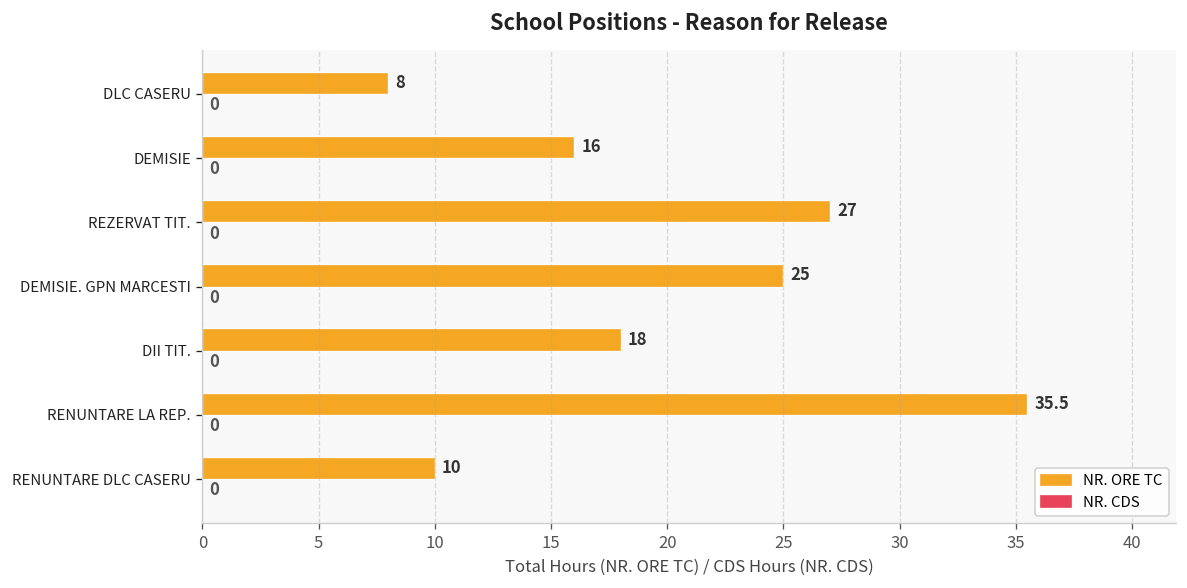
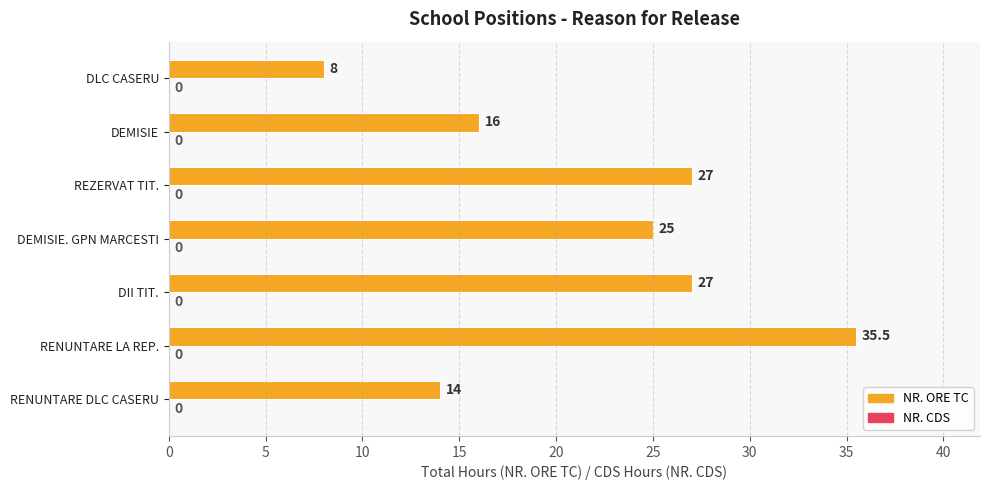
NR. ORE TC, DII TIT.: 18 -> 27
NR. ORE TC, RENUNTARE DLC CASERU: 10 -> 14
